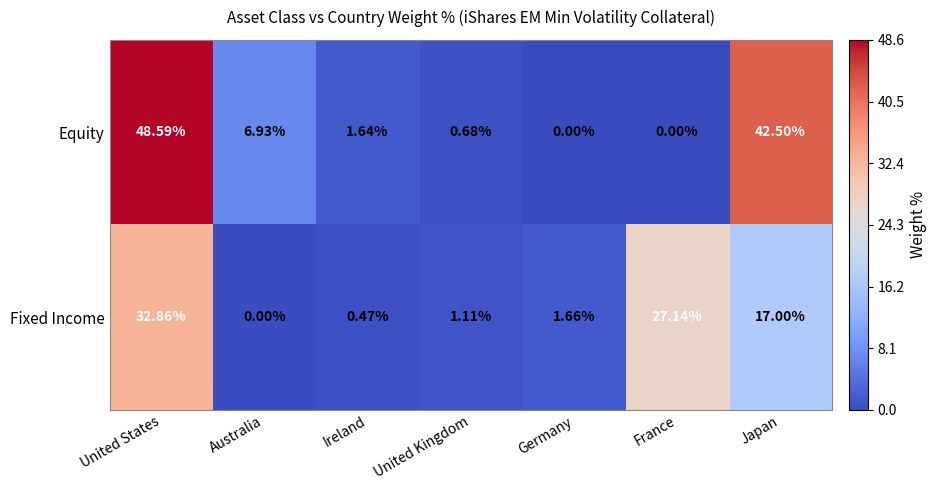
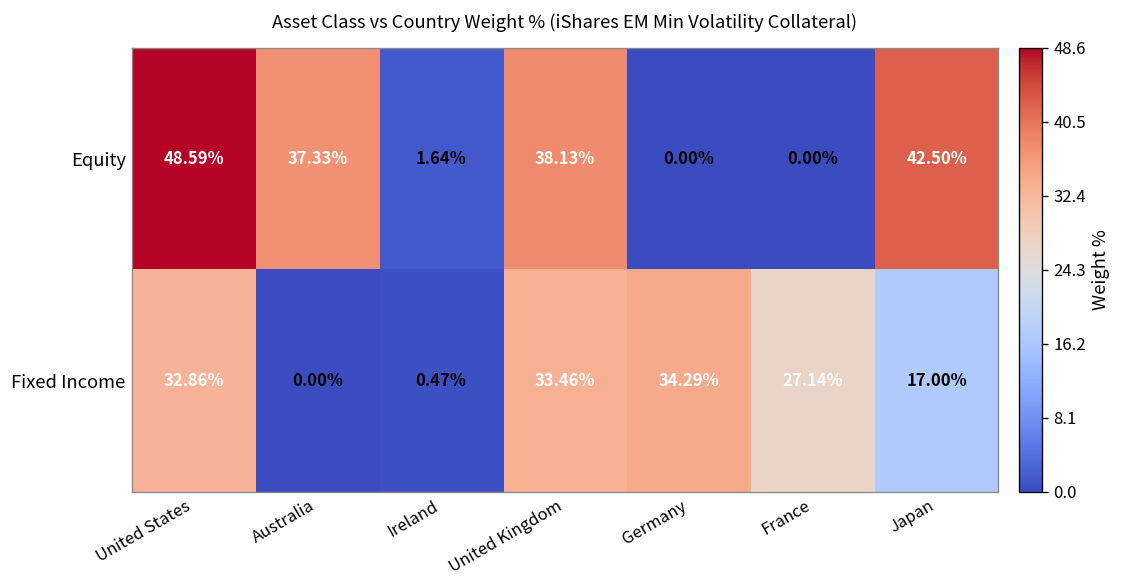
Equity, Australia: 6.93% -> 37.33%
Equity, United Kingdom: 0.68% -> 38.13%
Fixed Income, United Kingdom: 1.11% -> 33.46%
Fixed Income, Germany: 1.66% -> 34.29%
